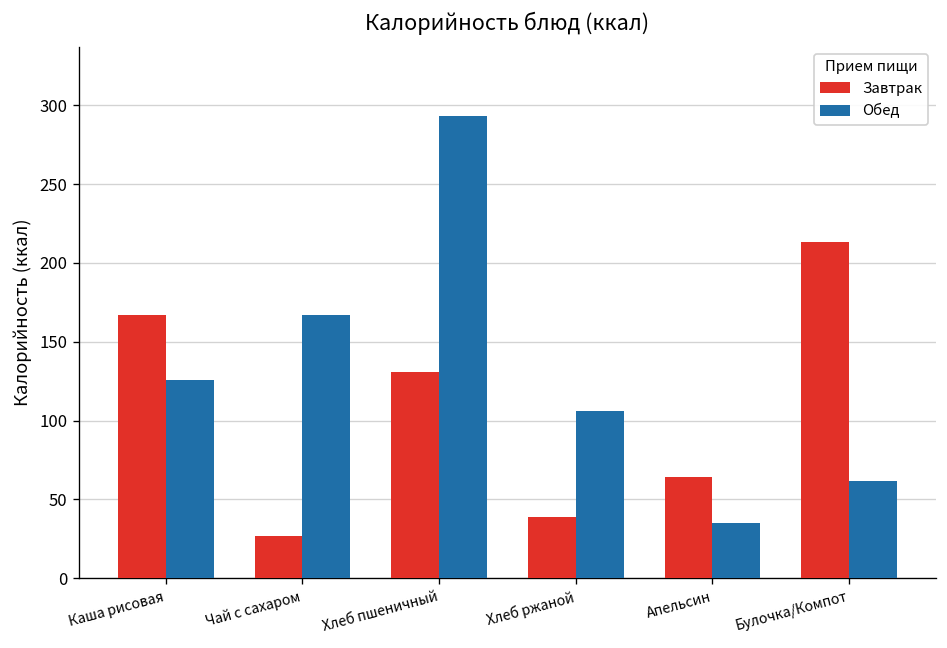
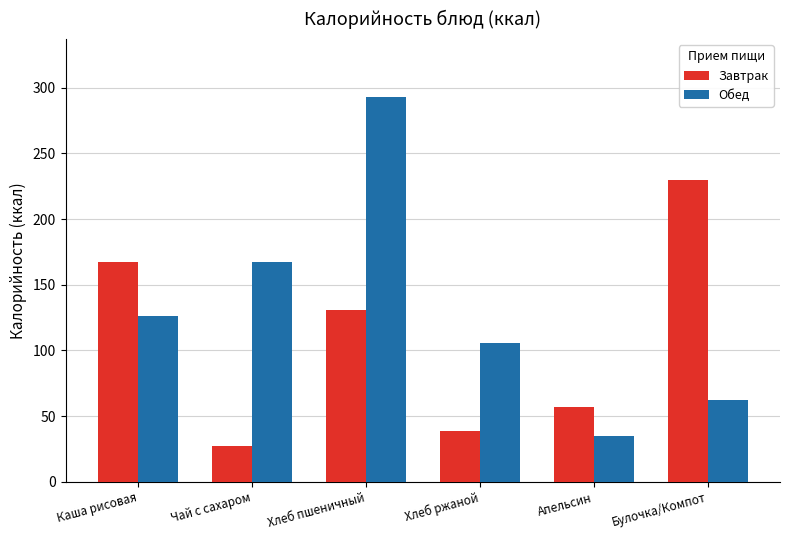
Завтрак, Апельсин: 64 -> 57
Завтрак, Булочка/Компот: 213 -> 230
